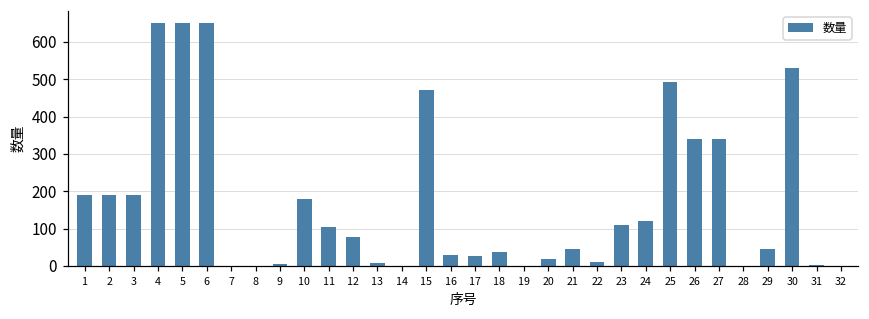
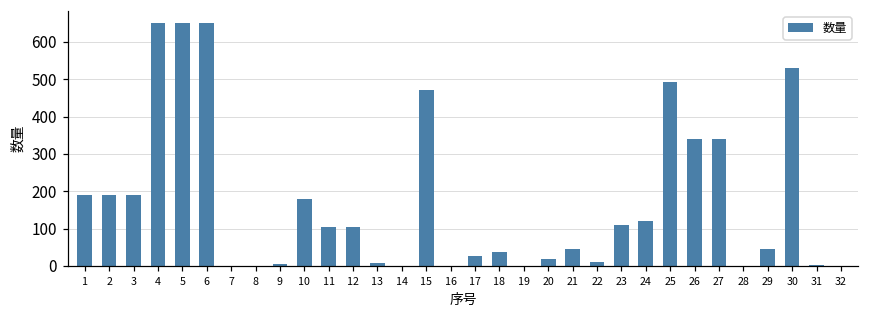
12: 80 -> 110
16: 30 -> 0
